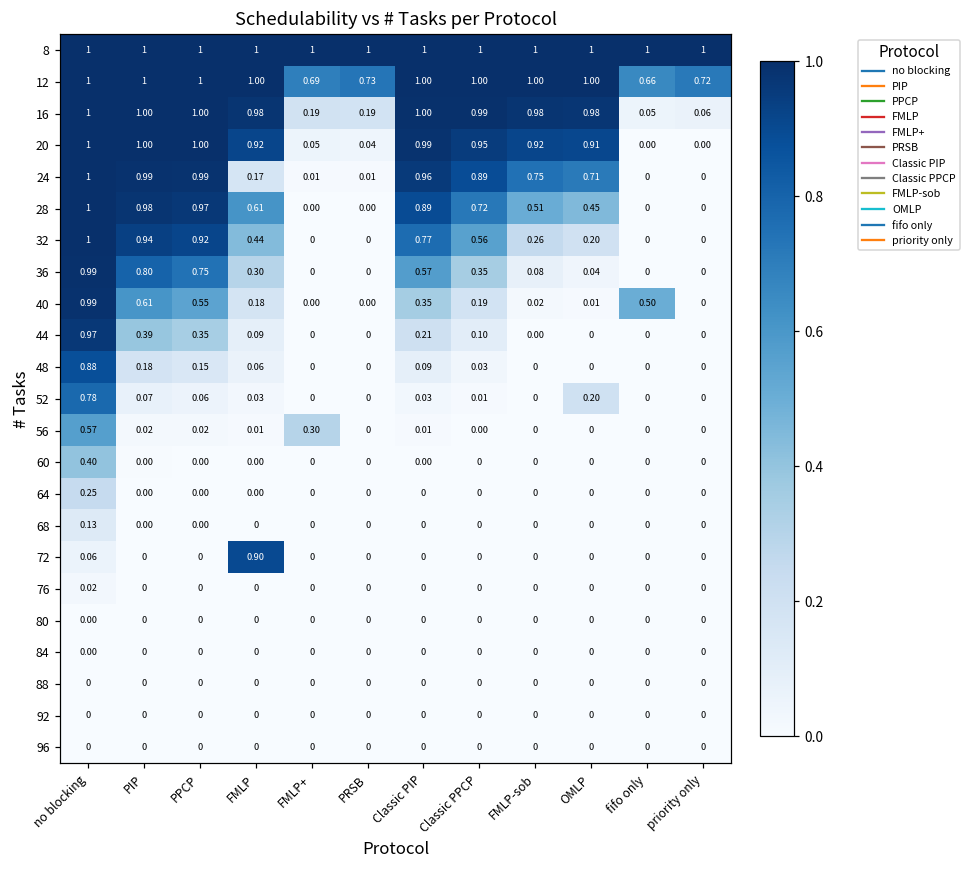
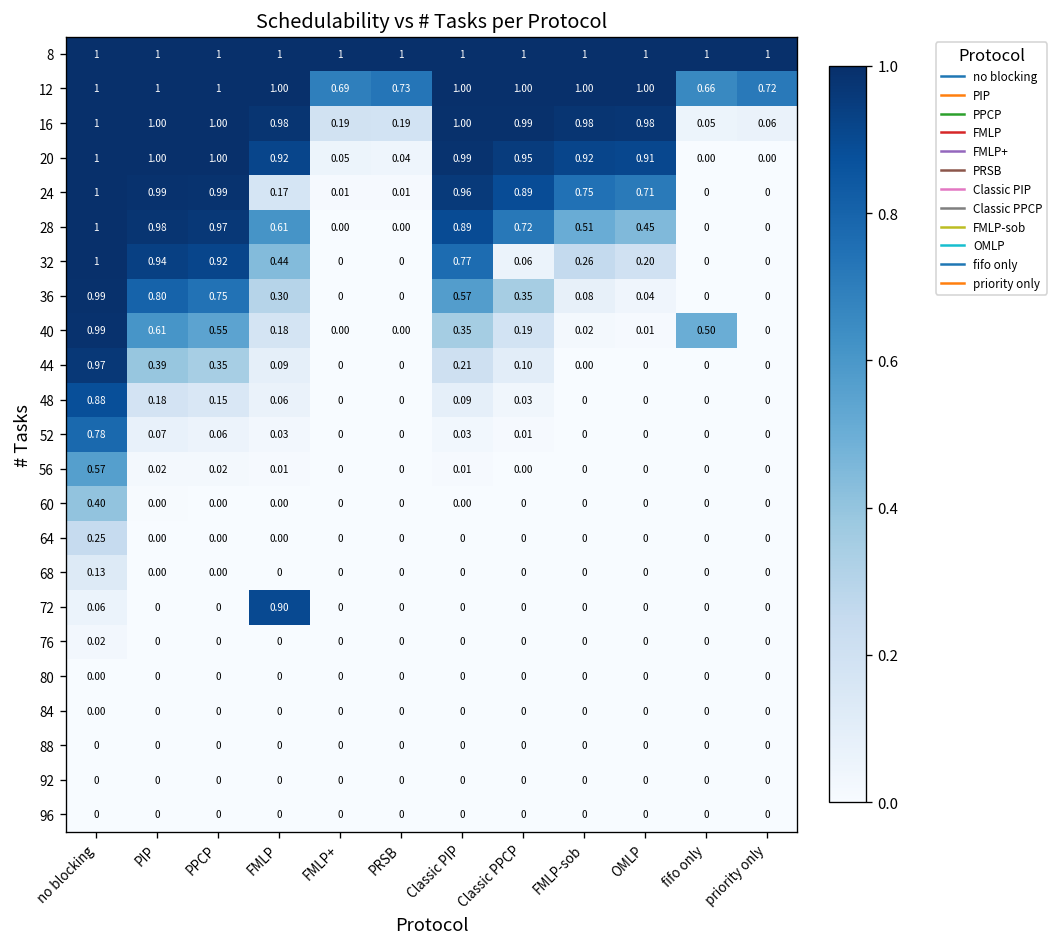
32, Classic PPCP: 0.56 -> 0.06
52, OMLP: 0.20 -> 0
56, FMLP+: 0.30 -> 0
